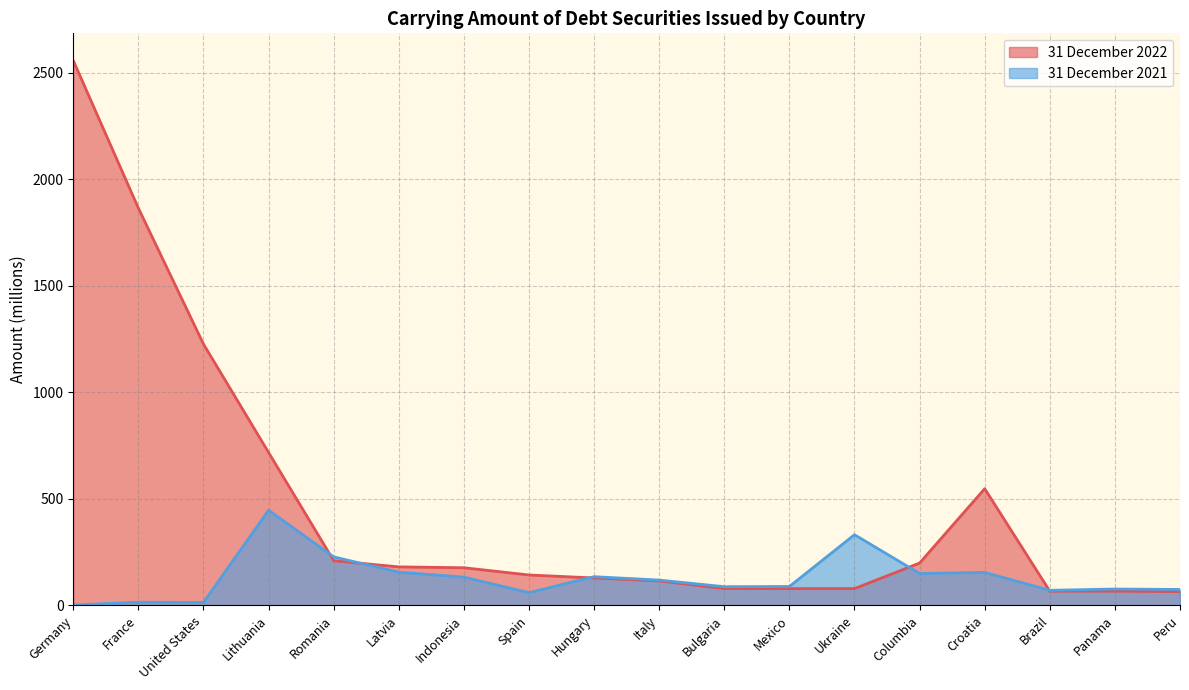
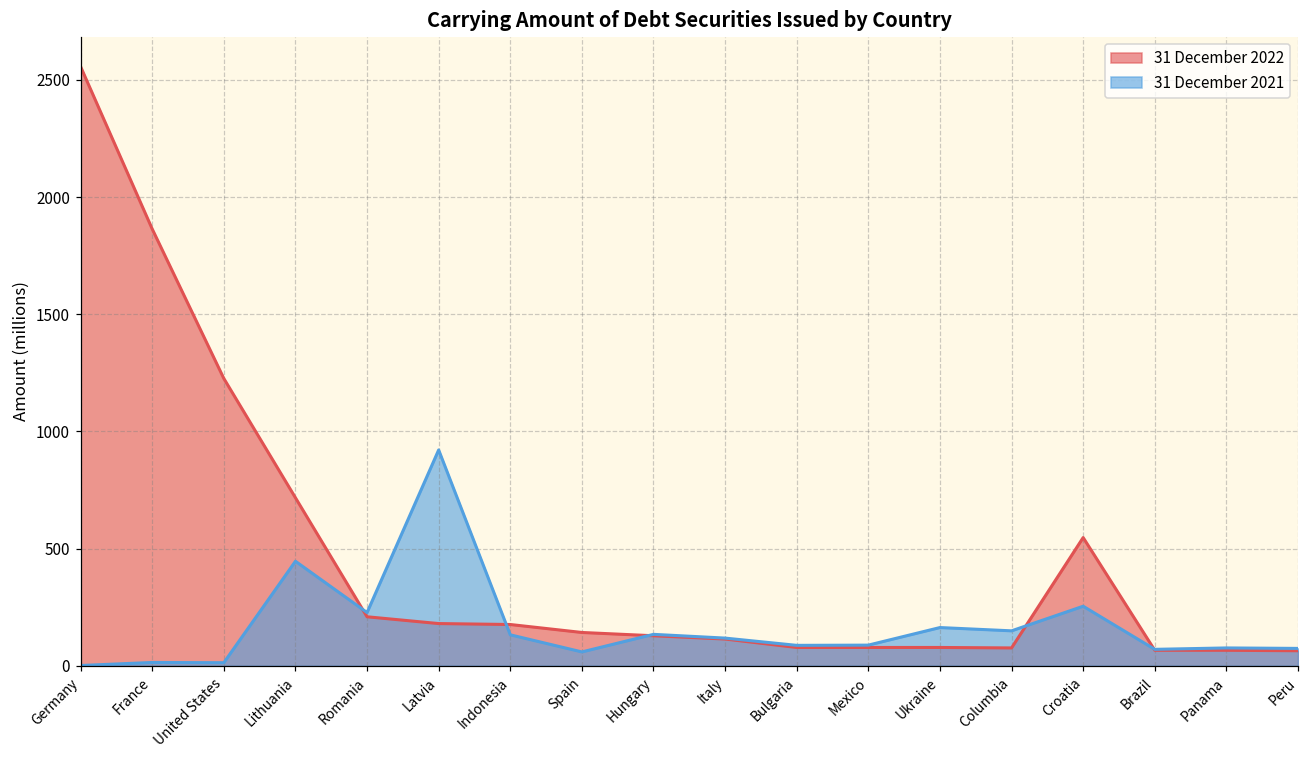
31 December 2021, Latvia: 160 -> 920
31 December 2021, Ukraine: 330 -> 160
31 December 2022, Columbia: 200 -> 80
31 December 2021, Croatia: 150 -> 250
